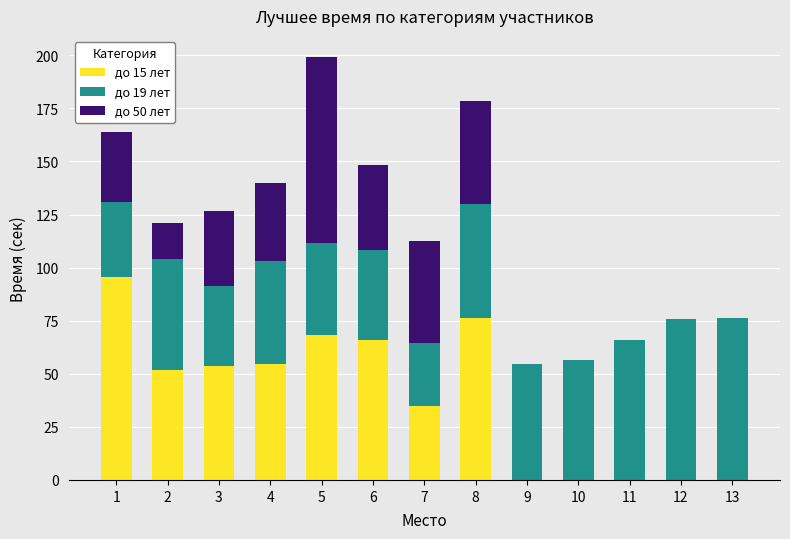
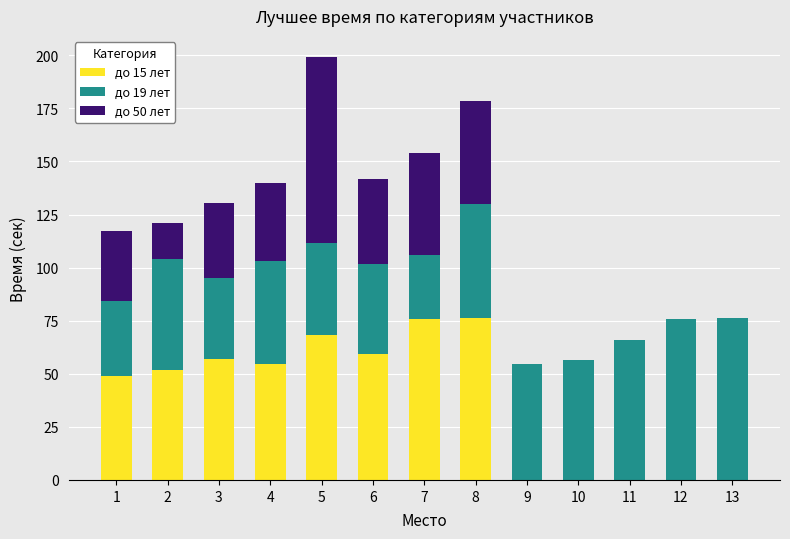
до 15 лет, 1: 96 -> 49
до 15 лет, 3: 54 -> 57
до 15 лет, 6: 66 -> 59
до 15 лет, 7: 35 -> 76
